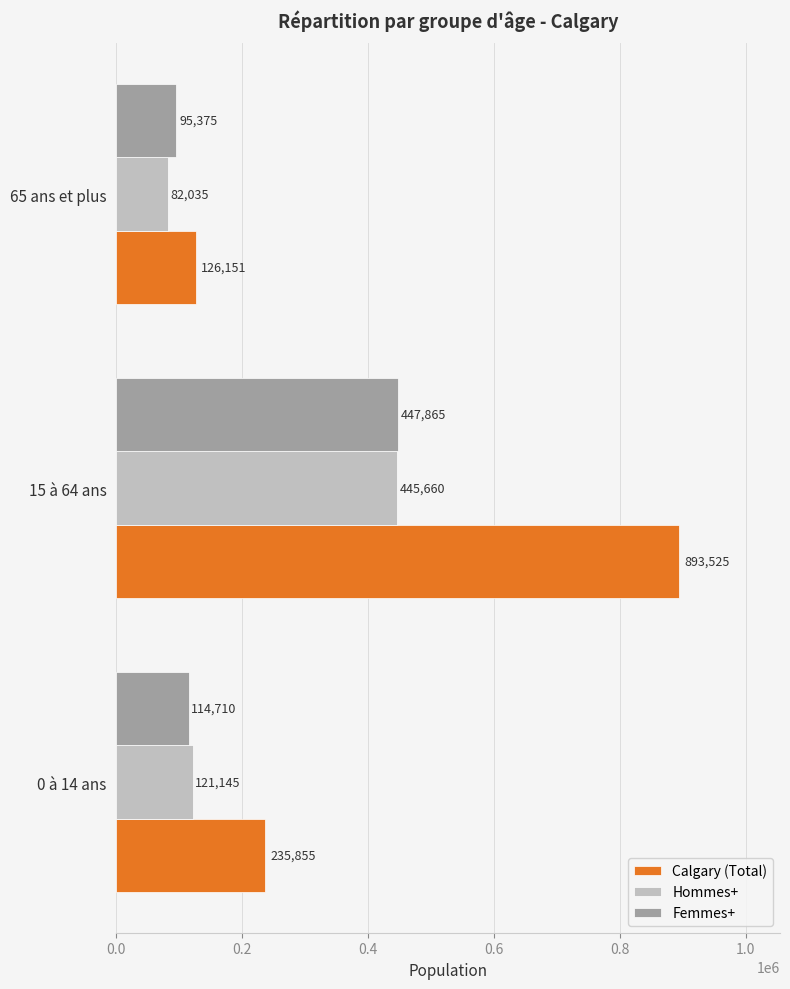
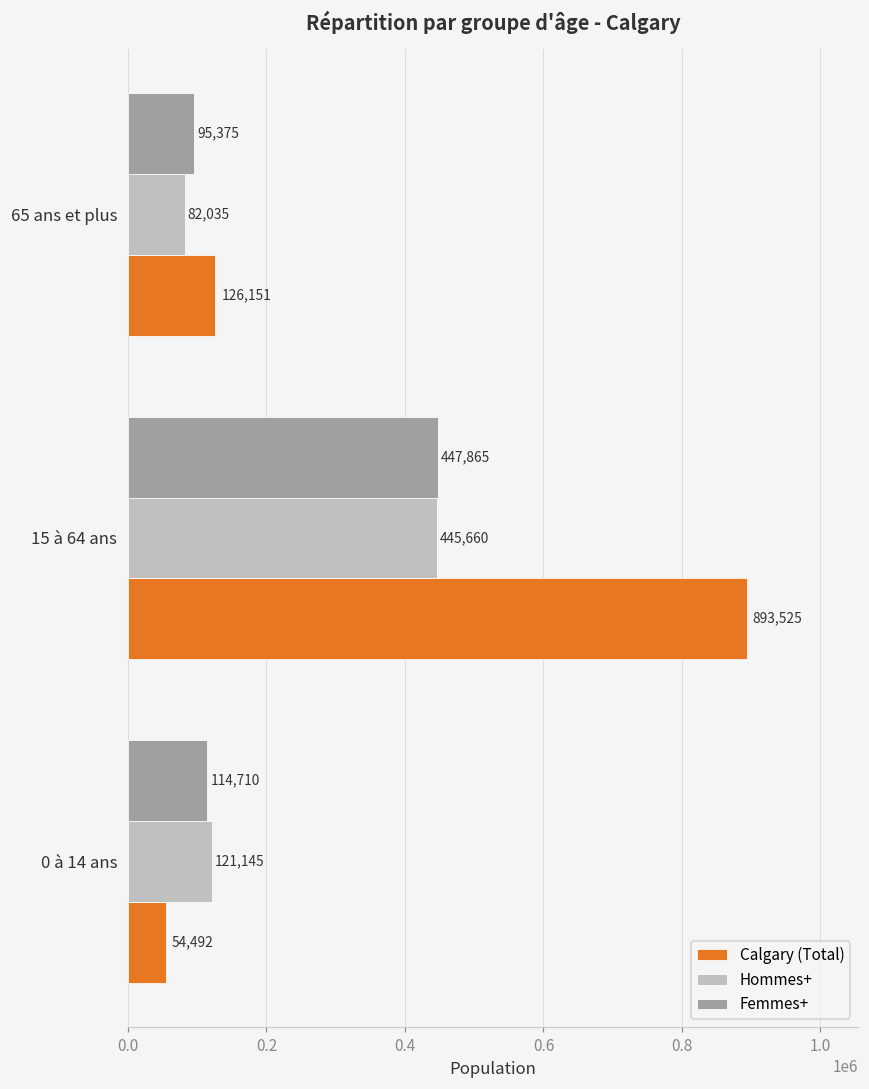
Calgary (Total), 0 à 14 ans: 235,855 -> 54,492
